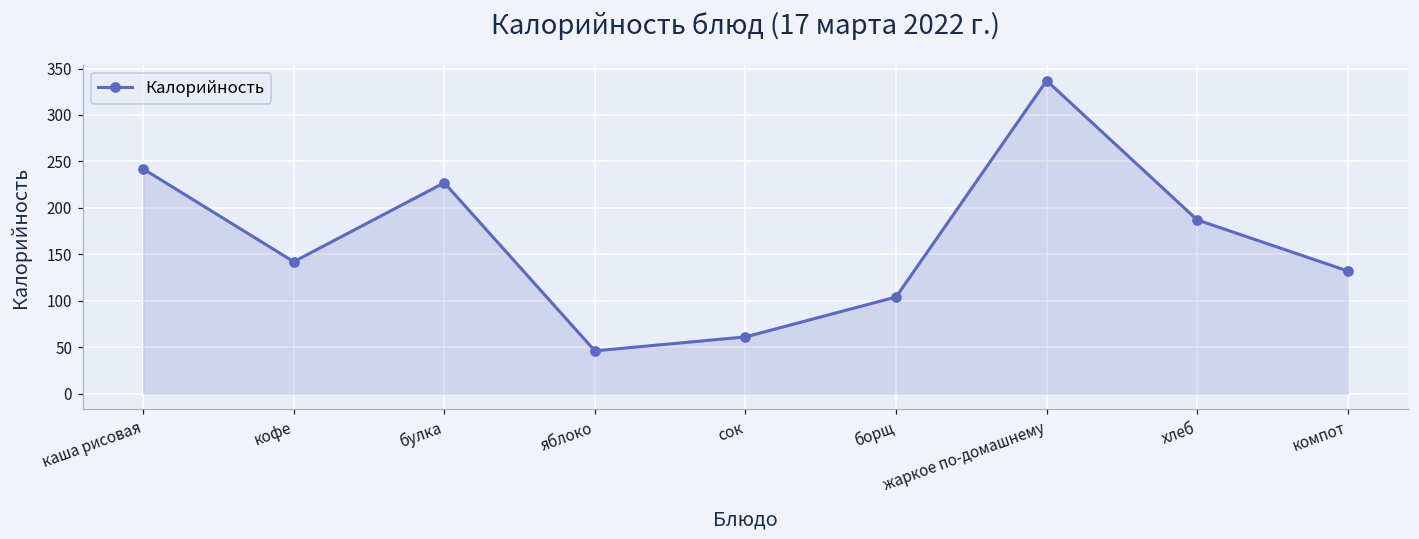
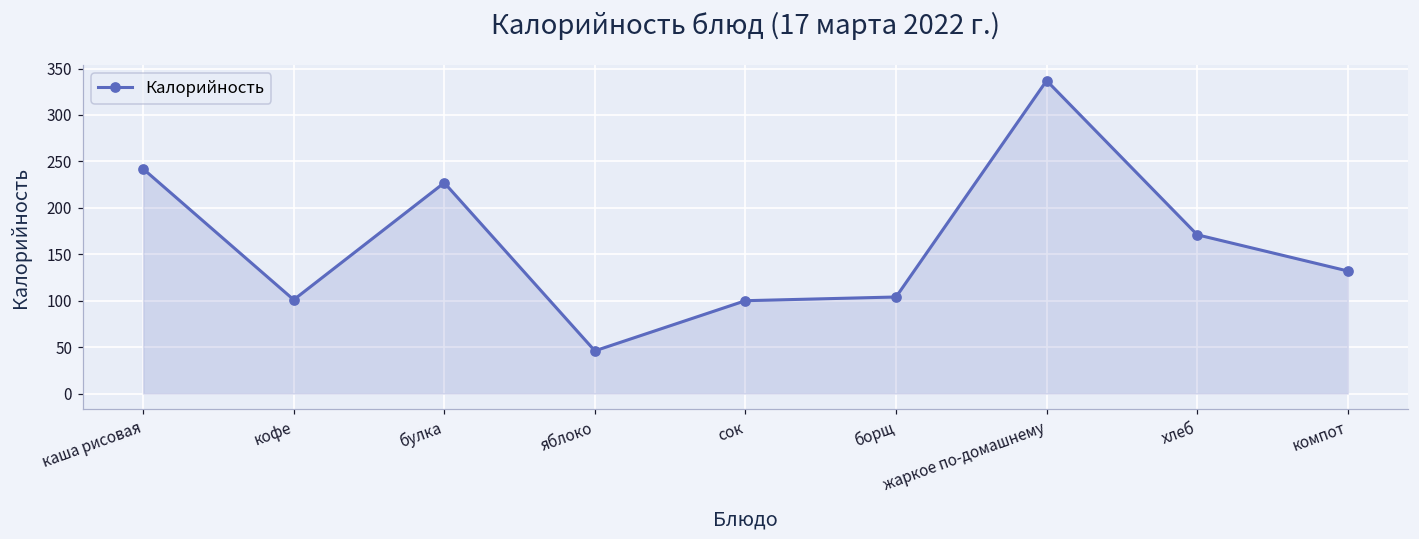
кофе: 140 -> 100
сок: 60 -> 100
хлеб: 190 -> 170
